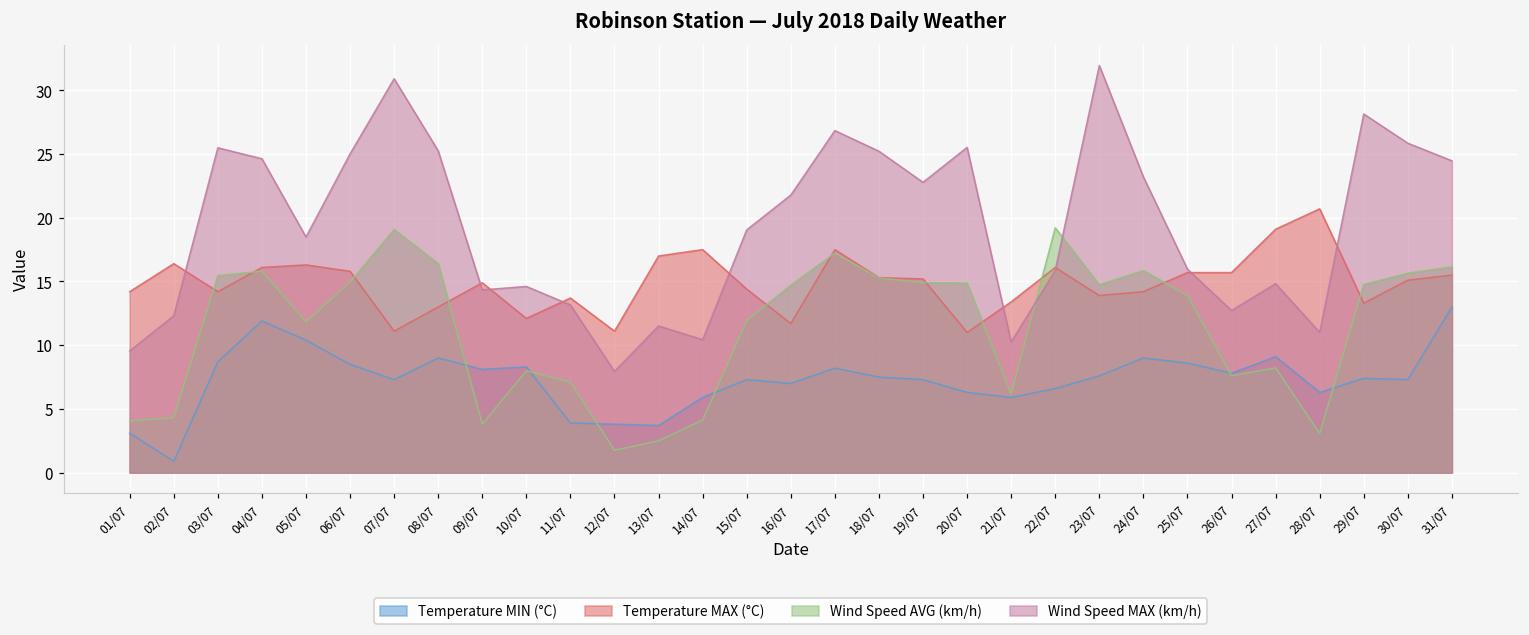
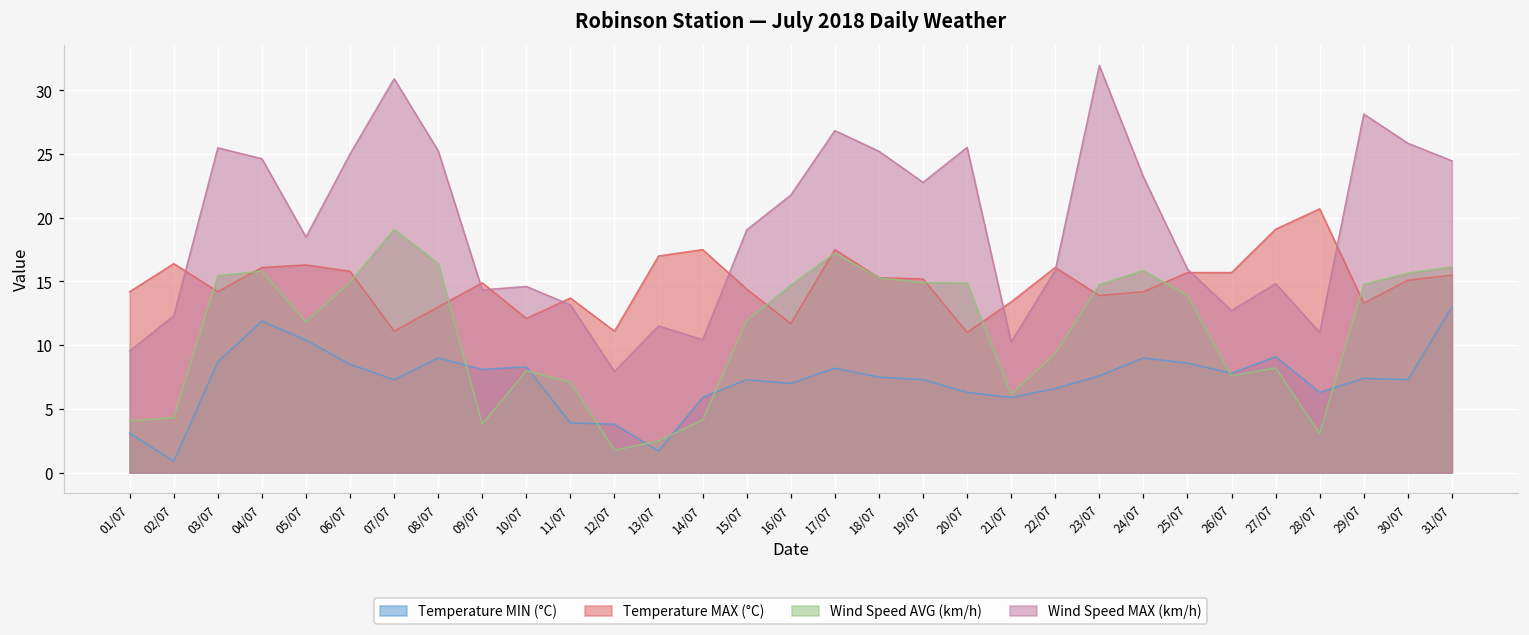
Temperature MIN (°C), 13/07: 3.7 -> 1.7
Wind Speed AVG (km/h), 22/07: 19.2 -> 9.3
